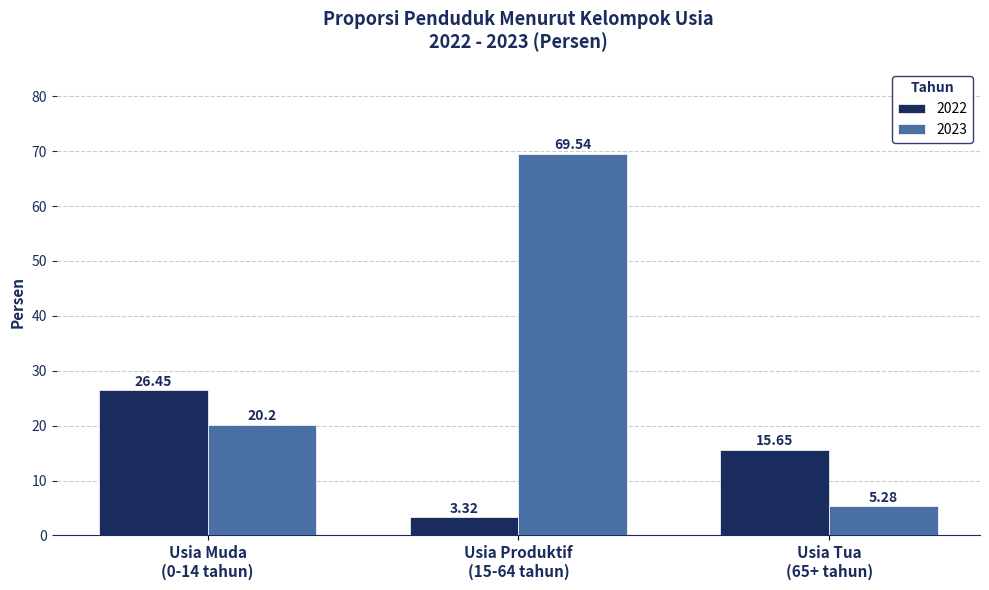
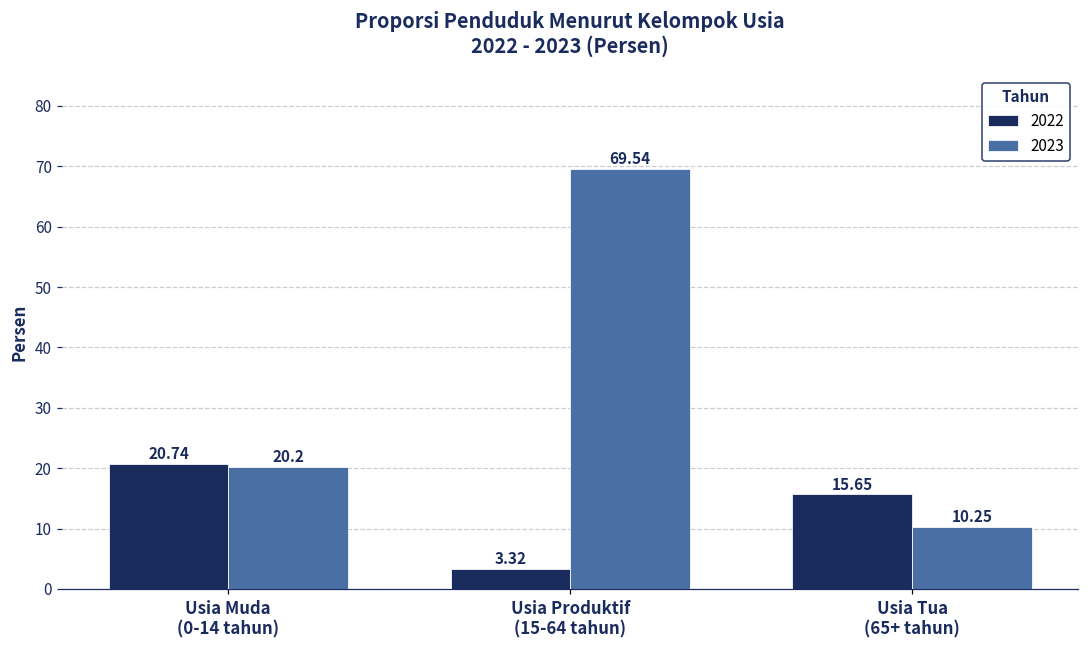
2022, Usia Muda (0-14 tahun): 26.45 -> 20.74
2023, Usia Tua (65+ tahun): 5.28 -> 10.25
